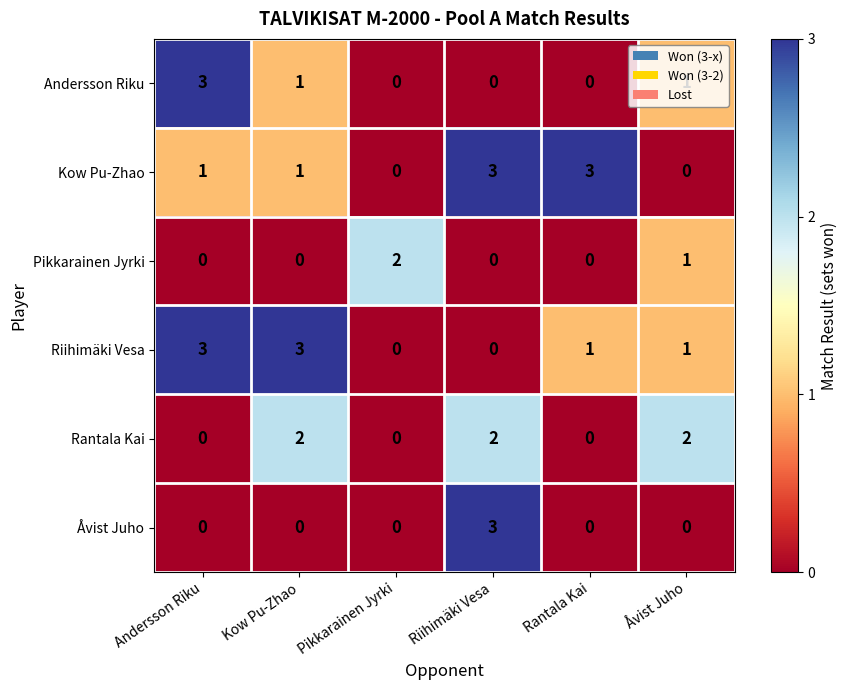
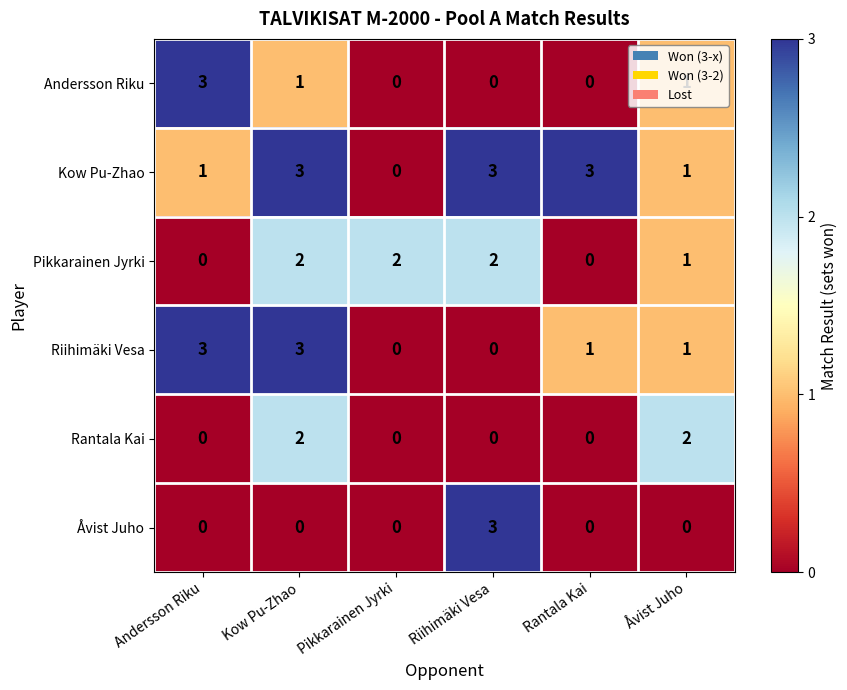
Kow Pu-Zhao, Kow Pu-Zhao: 1 -> 3
Kow Pu-Zhao, Åvist Juho: 0 -> 1
Pikkarainen Jyrki, Kow Pu-Zhao: 0 -> 2
Pikkarainen Jyrki, Riihimäki Vesa: 0 -> 2
Rantala Kai, Riihimäki Vesa: 2 -> 0
